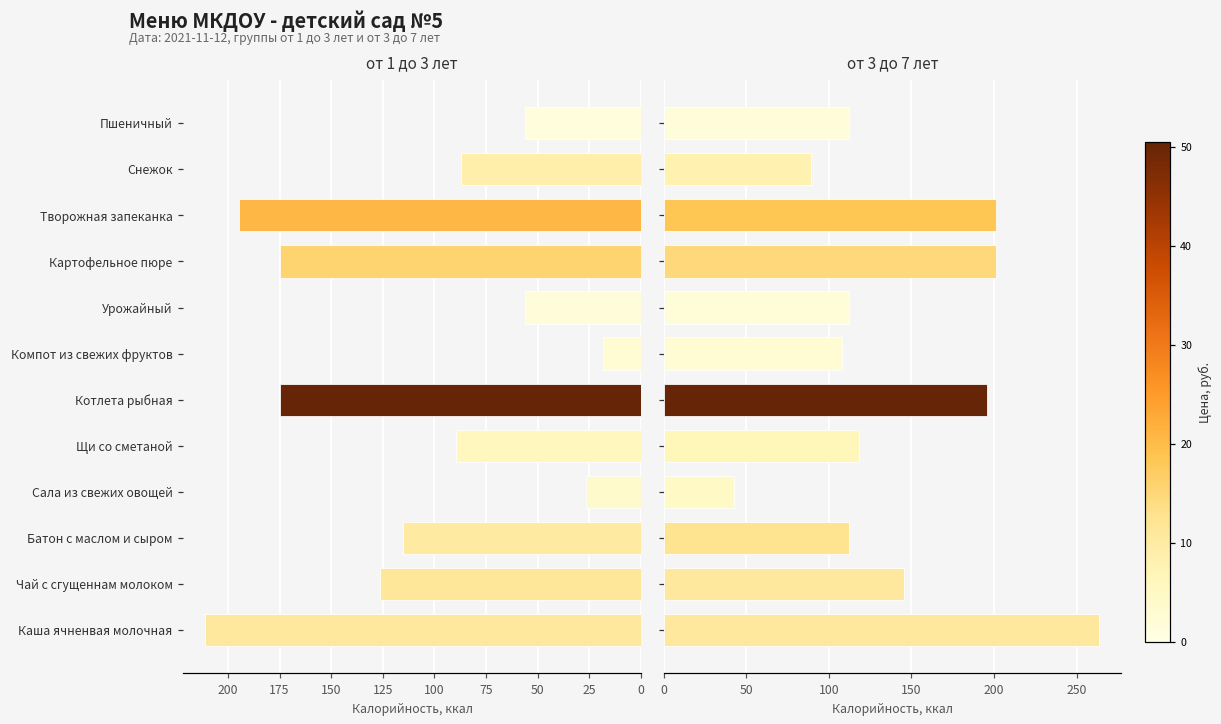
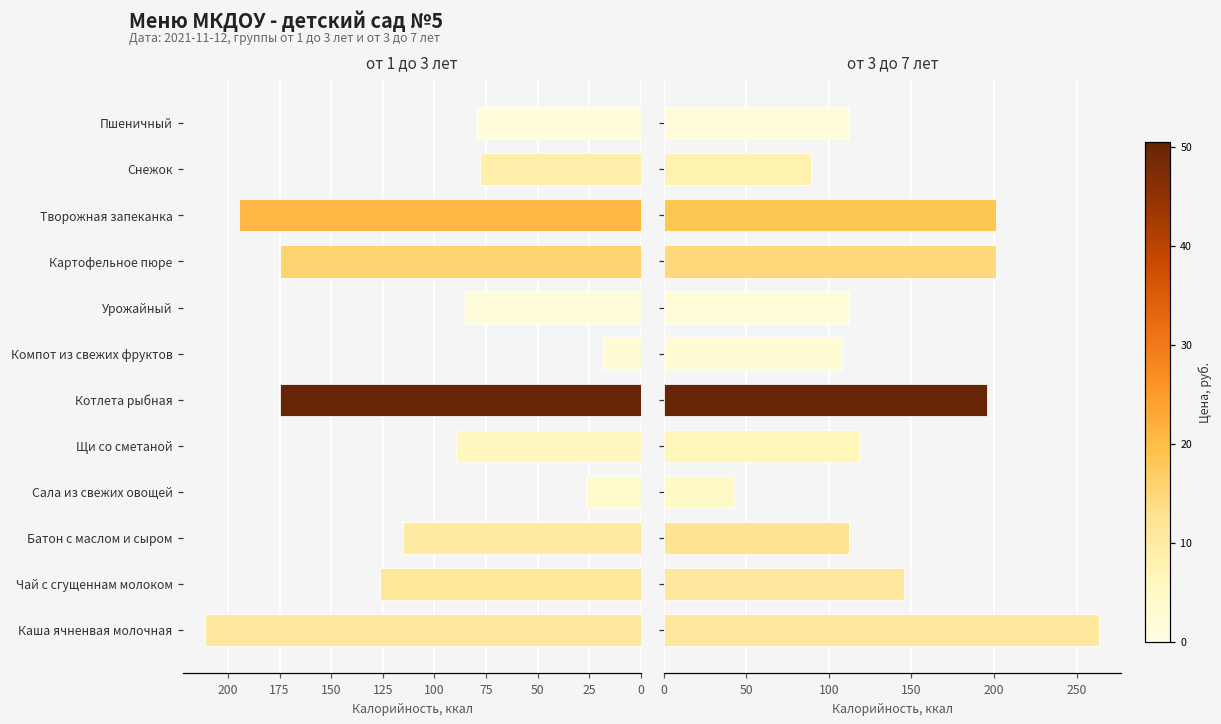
от 1 до 3 лет, Пшеничный: 56 -> 80
от 1 до 3 лет, Снежок: 87 -> 78
от 1 до 3 лет, Урожайный: 56 -> 85
